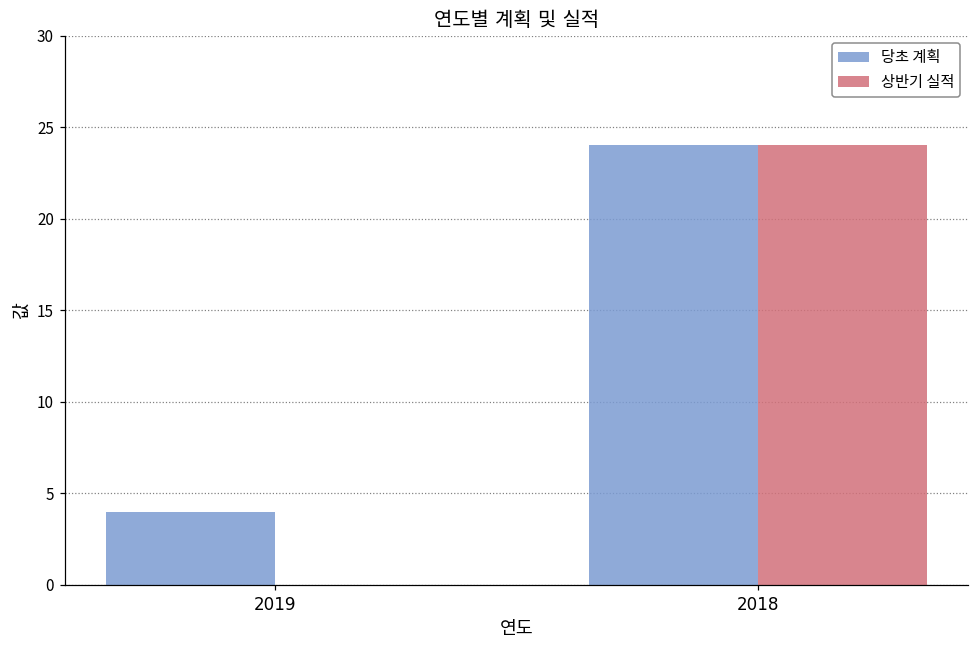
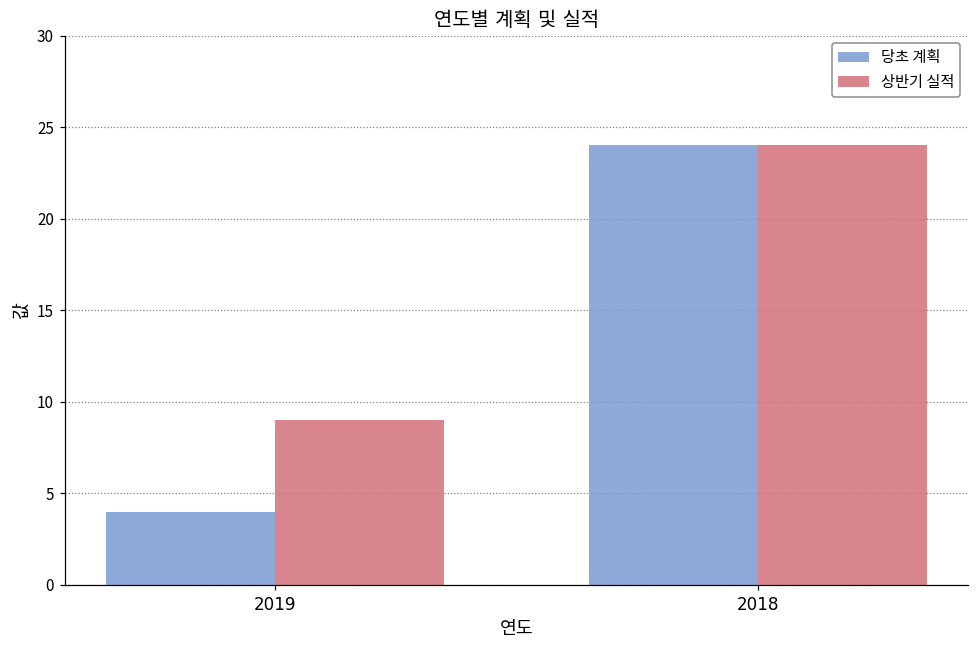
상반기 실적, 2019: 0 -> 9
